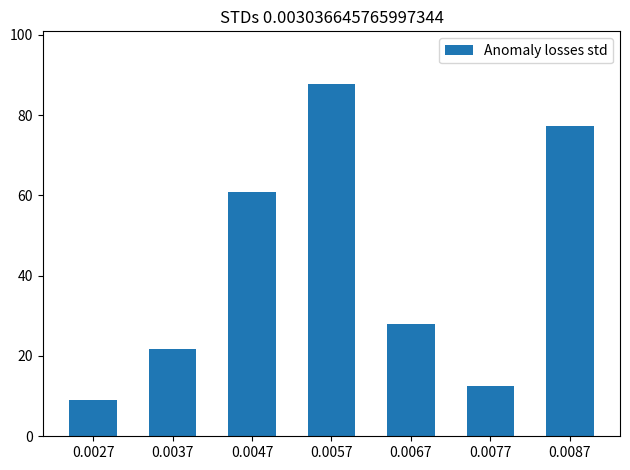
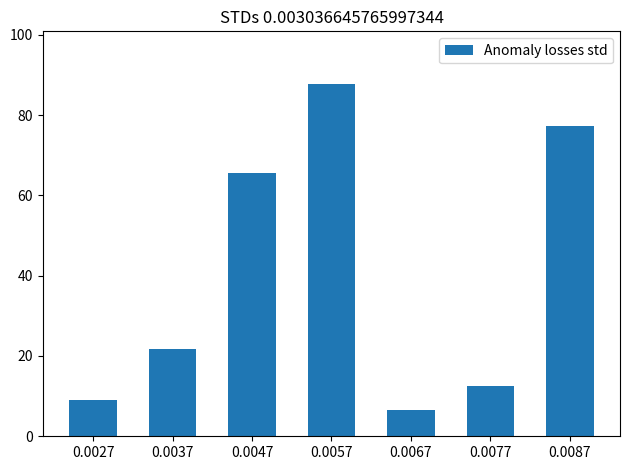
0.0047: 61 -> 65
0.0067: 28 -> 7
